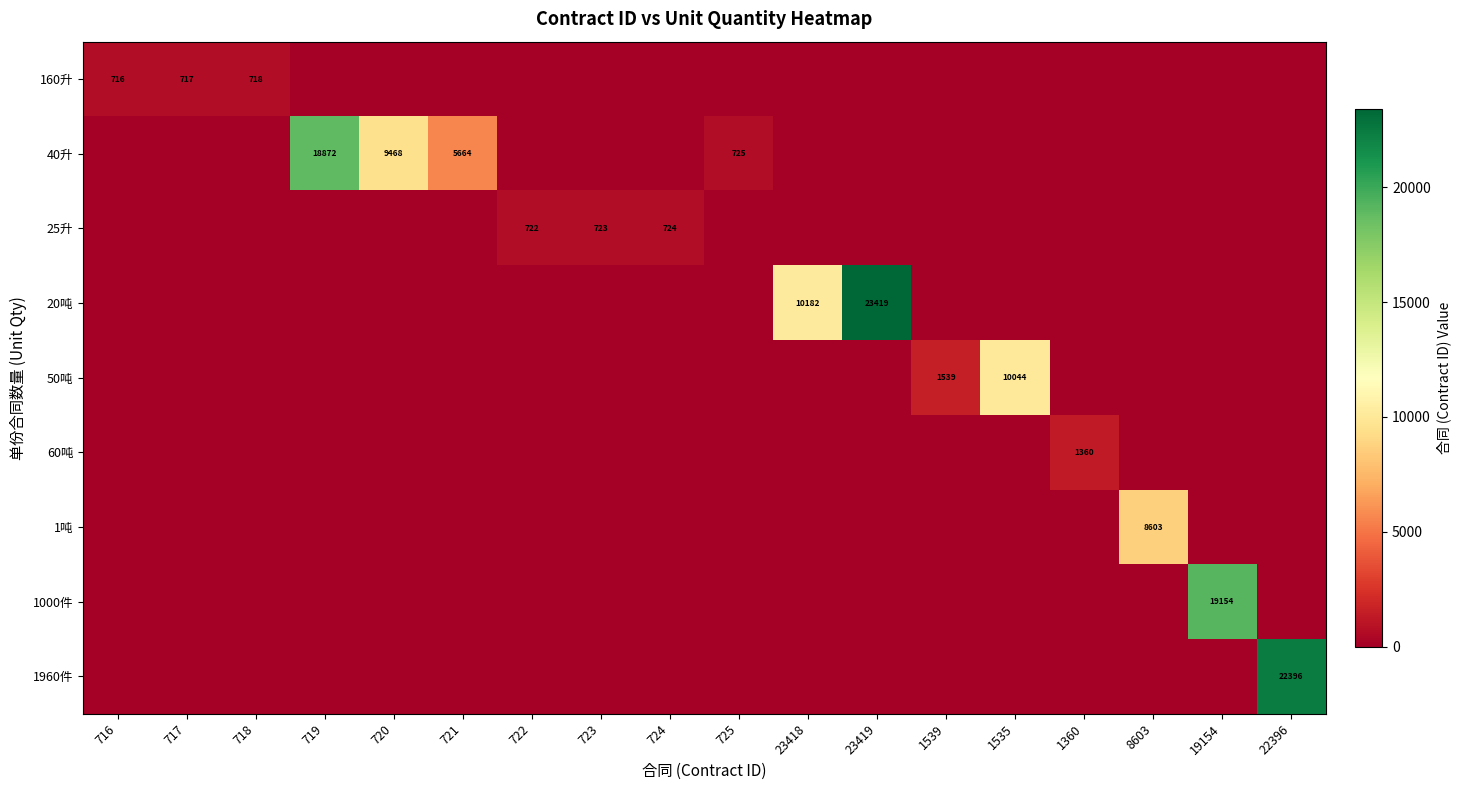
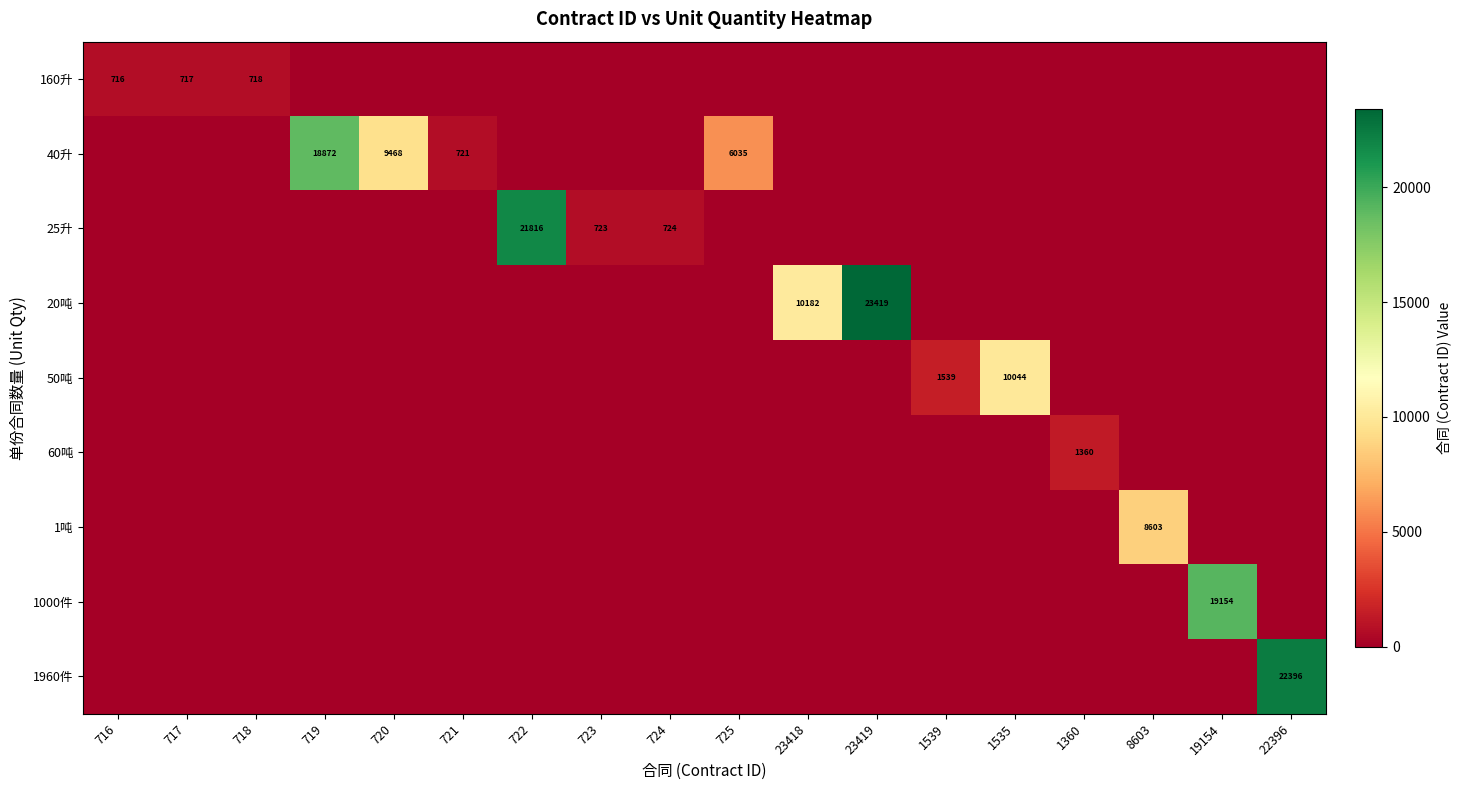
40升, 721: 5664 -> 721
40升, 725: 725 -> 6035
25升, 722: 722 -> 21816
